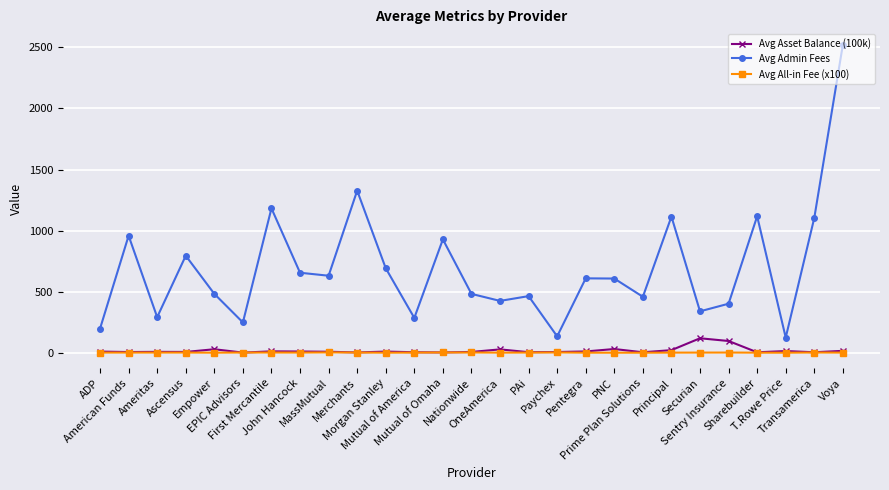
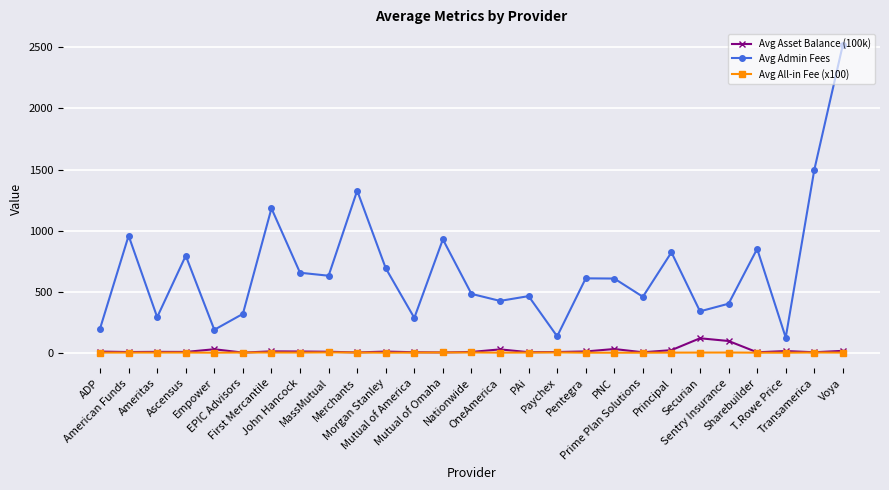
Avg Admin Fees, Empower: 480 -> 190
Avg Admin Fees, EPIC Advisors: 250 -> 320
Avg Admin Fees, Principal: 1120 -> 820
Avg Admin Fees, Sharebuilder: 1120 -> 850
Avg Admin Fees, Transamerica: 1100 -> 1500
